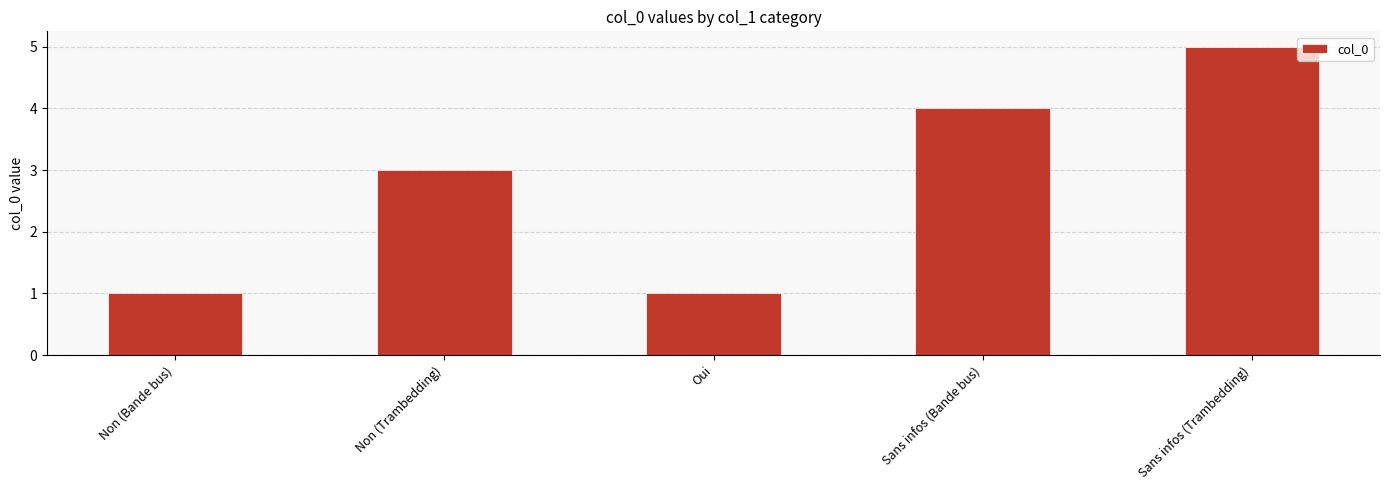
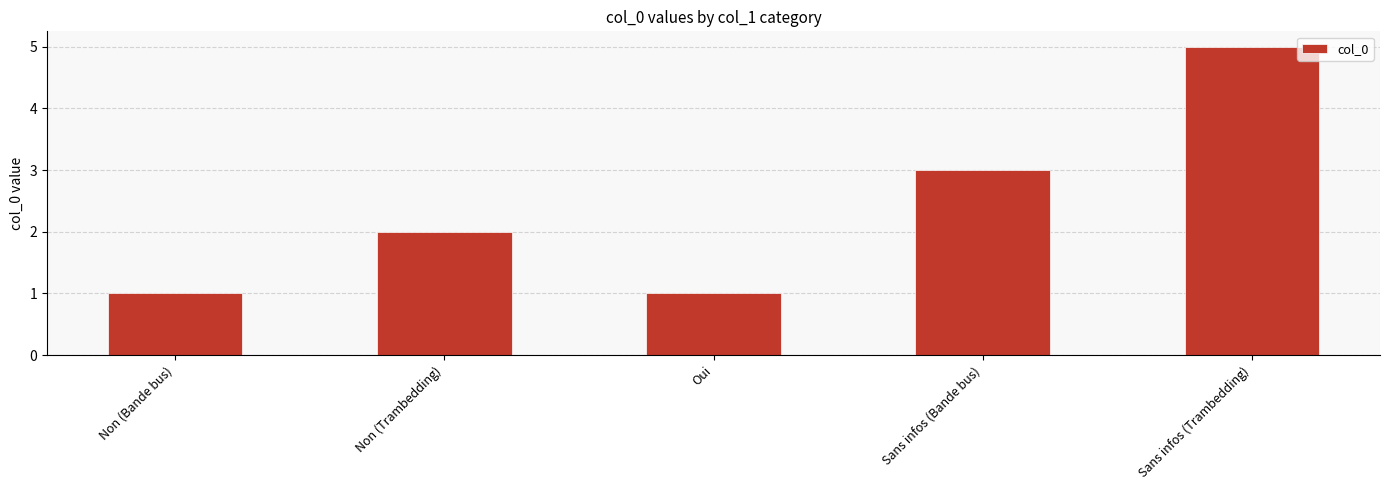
Non (Trambedding): 3 -> 2
Sans infos (Bande bus): 4 -> 3
